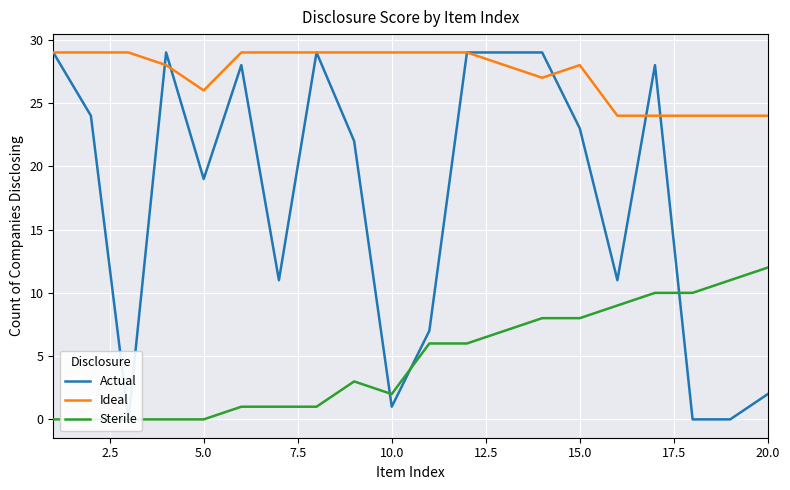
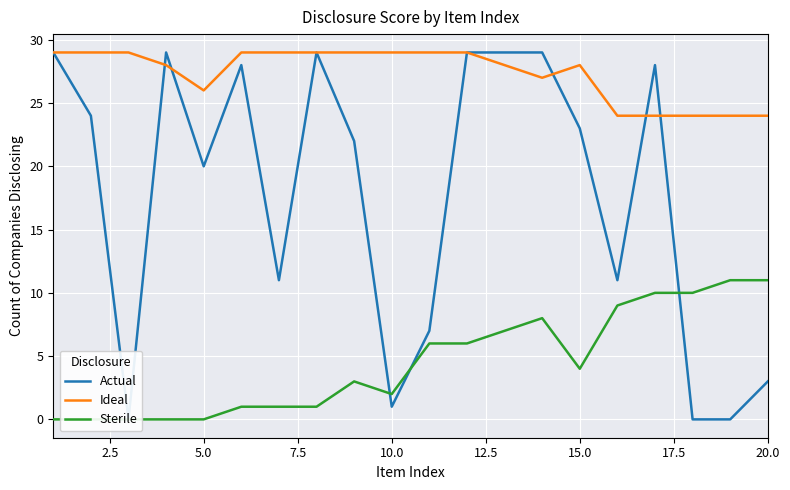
Actual, 5.0: 19 -> 20
Sterile, 15.0: 8 -> 4
Actual, 20.0: 2 -> 3
Sterile, 20.0: 12 -> 11
